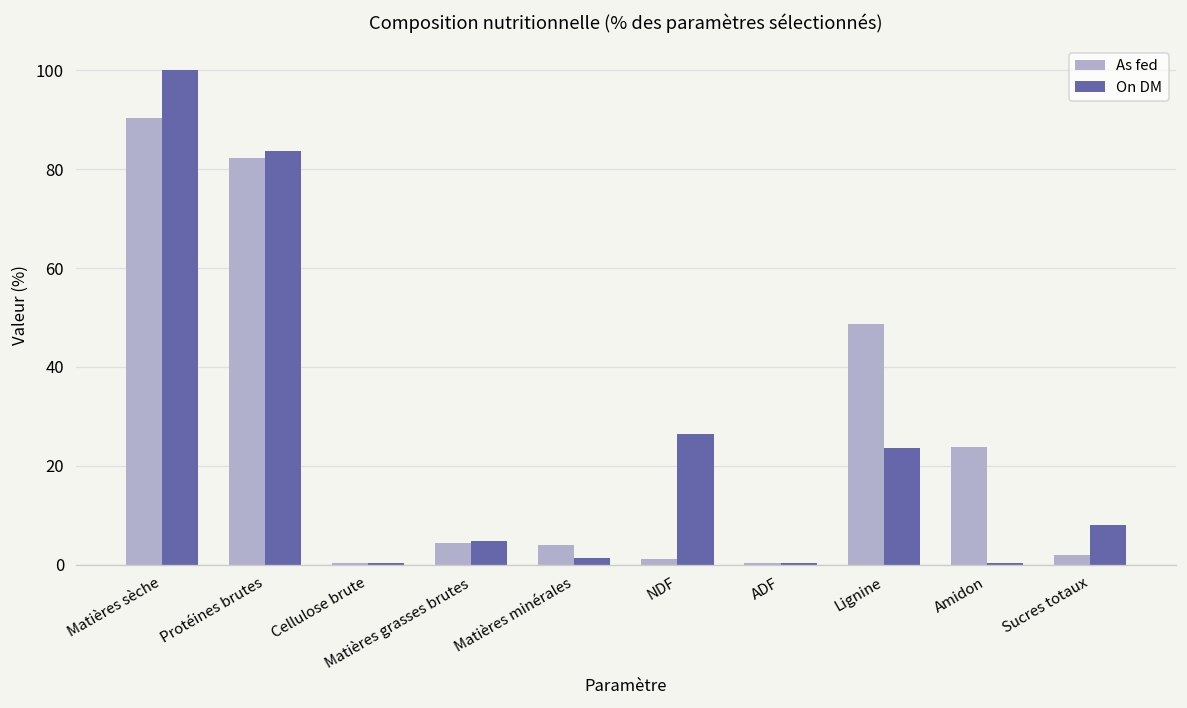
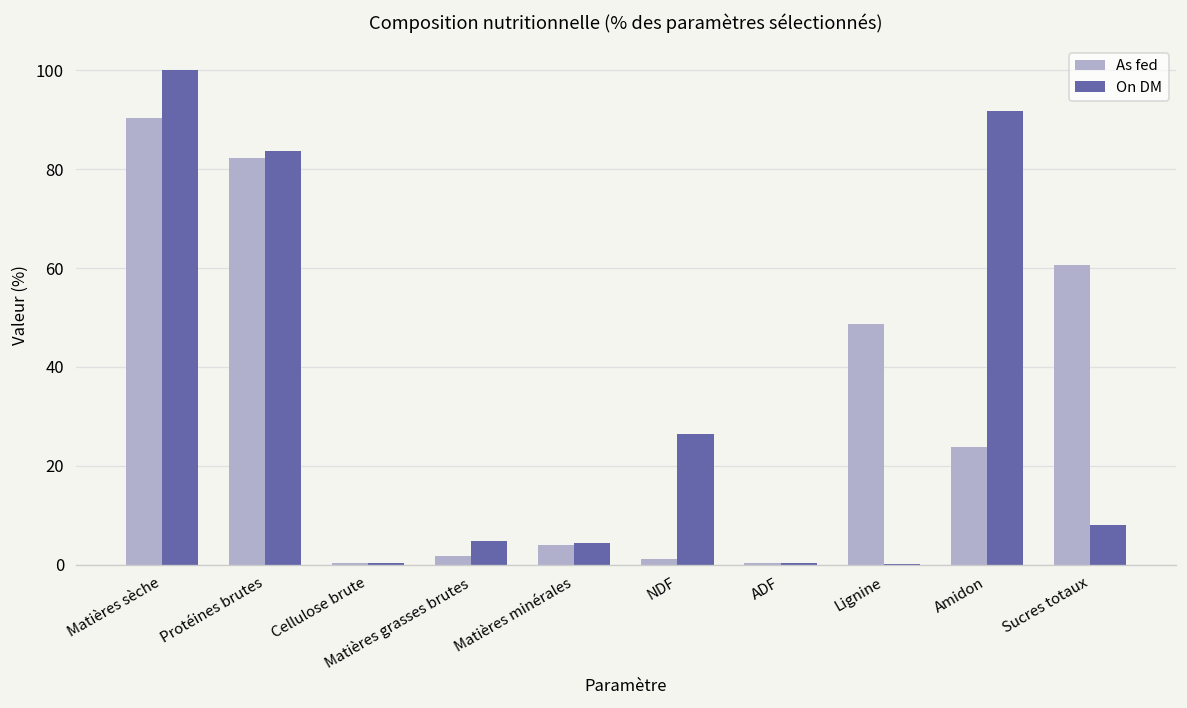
As fed, Matières grasses brutes: 4 -> 2
On DM, Matières minérales: 1 -> 4
On DM, Lignine: 24 -> 0
On DM, Amidon: 0 -> 92
As fed, Sucres totaux: 2 -> 61
